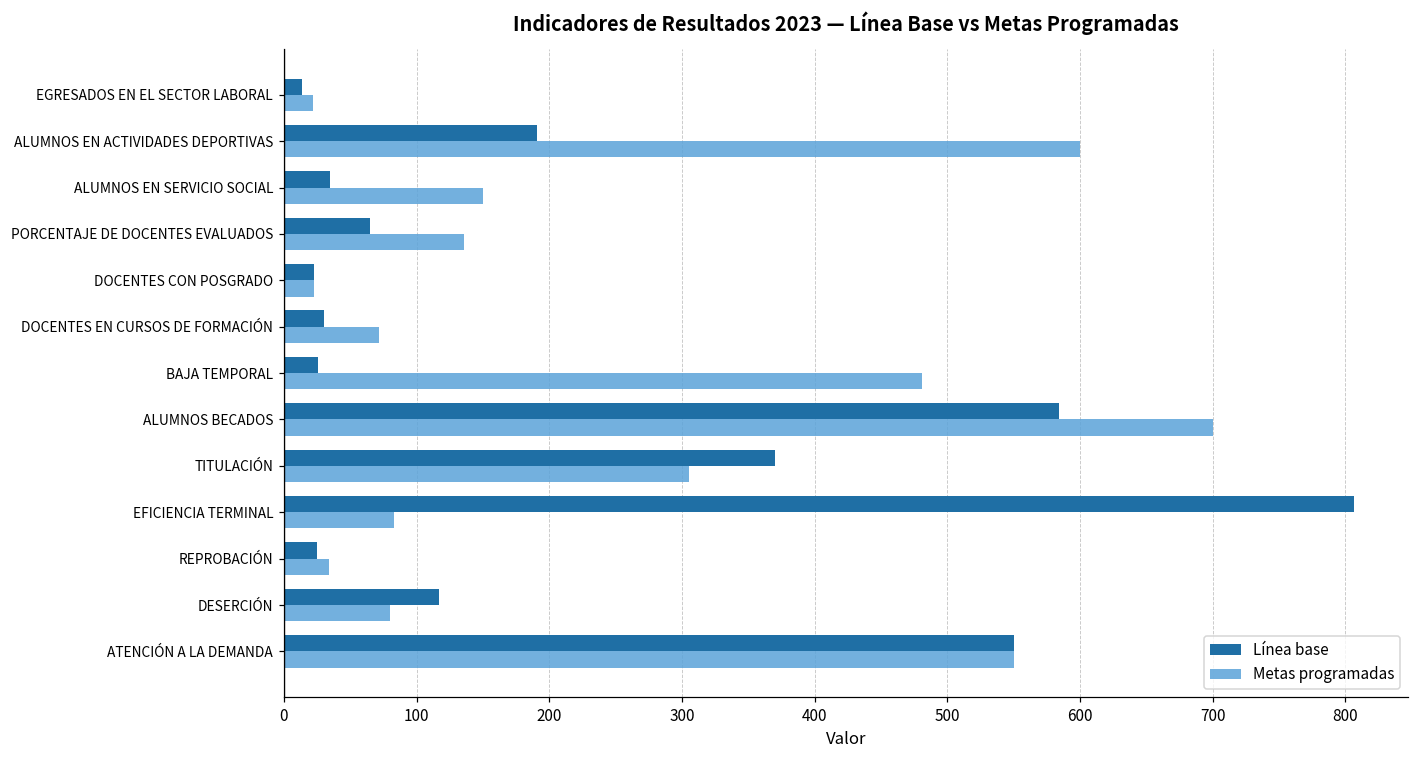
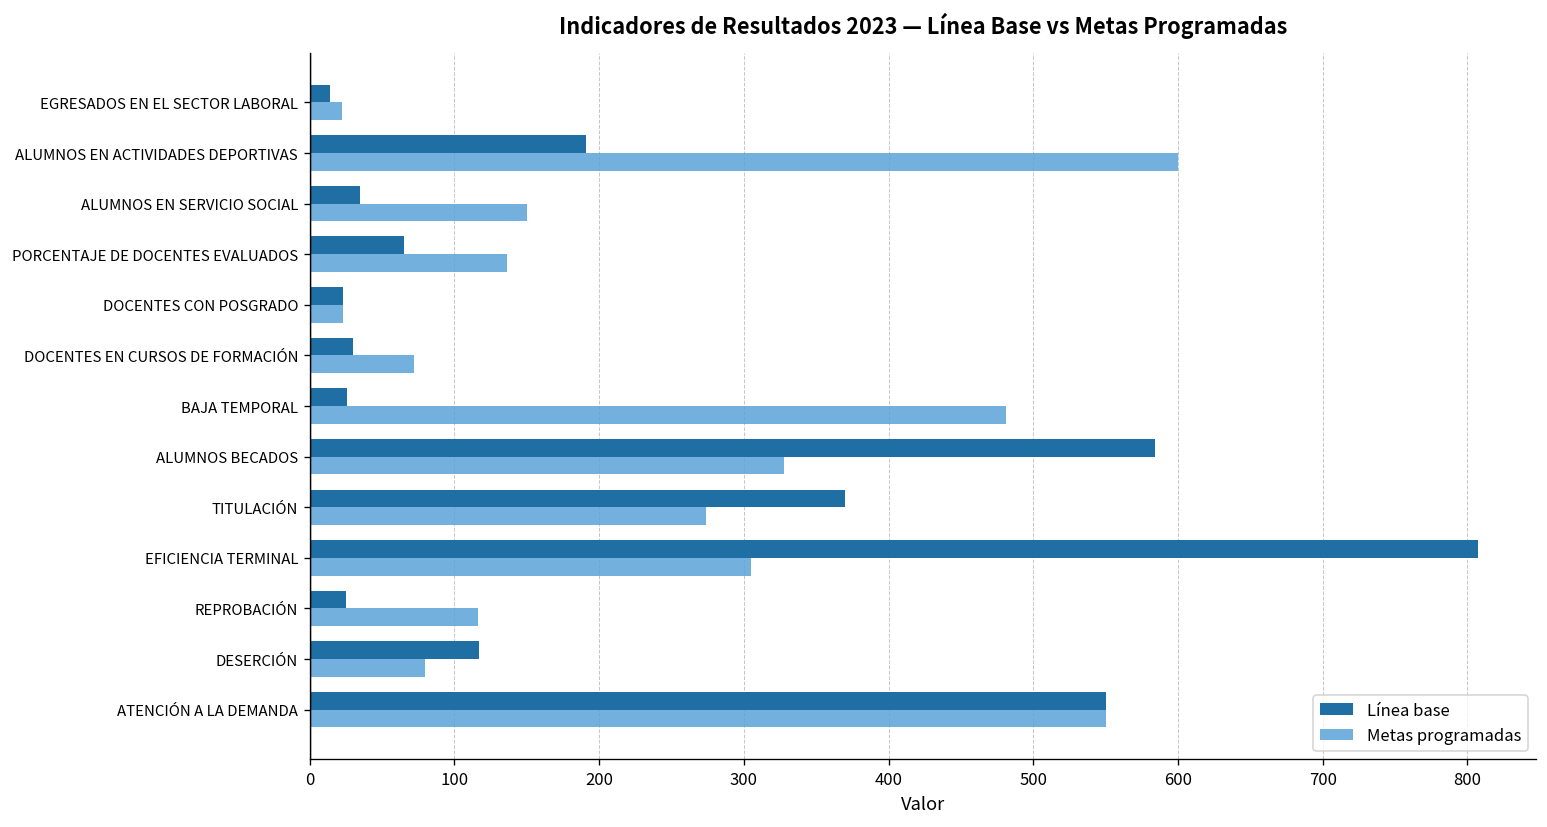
Metas programadas, ALUMNOS BECADOS: 700 -> 328
Metas programadas, TITULACIÓN: 305 -> 274
Metas programadas, EFICIENCIA TERMINAL: 83 -> 305
Metas programadas, REPROBACIÓN: 34 -> 116
